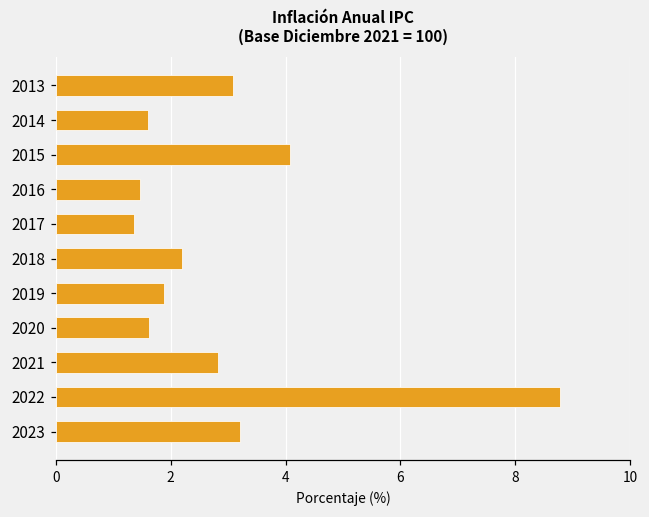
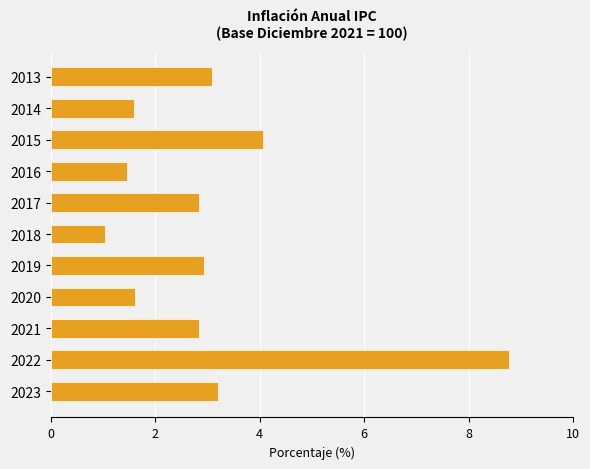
2017: 1.4 -> 2.8
2018: 2.2 -> 1.0
2019: 1.9 -> 2.9
